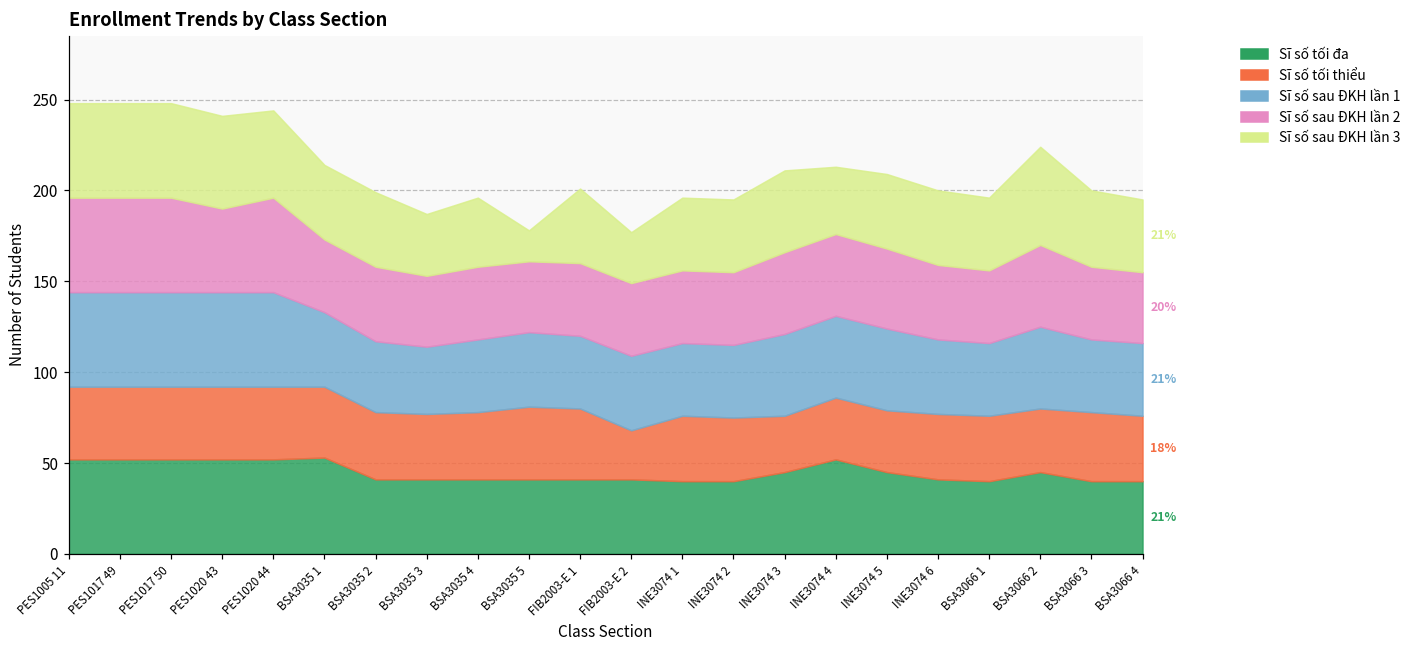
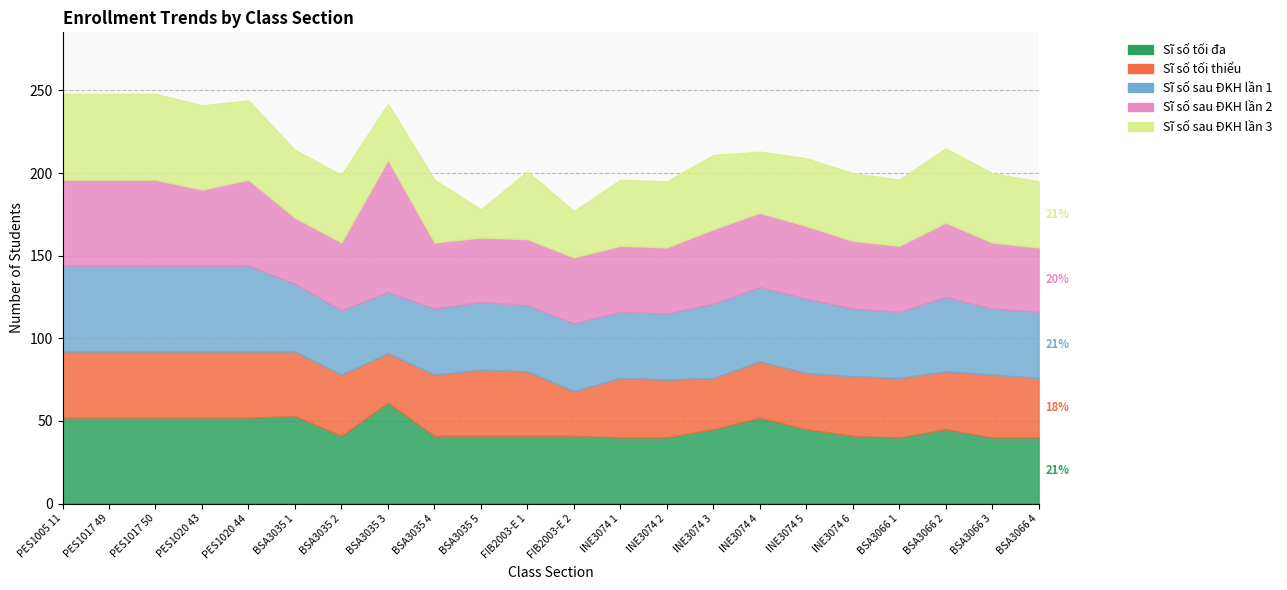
Sĩ số tối đa, BSA3035 3: 41 -> 61
Sĩ số tối thiểu, BSA3035 3: 36 -> 30
Sĩ số sau ĐKH lần 2, BSA3035 3: 39 -> 80
Sĩ số sau ĐKH lần 3, BSA3066 2: 54 -> 45
